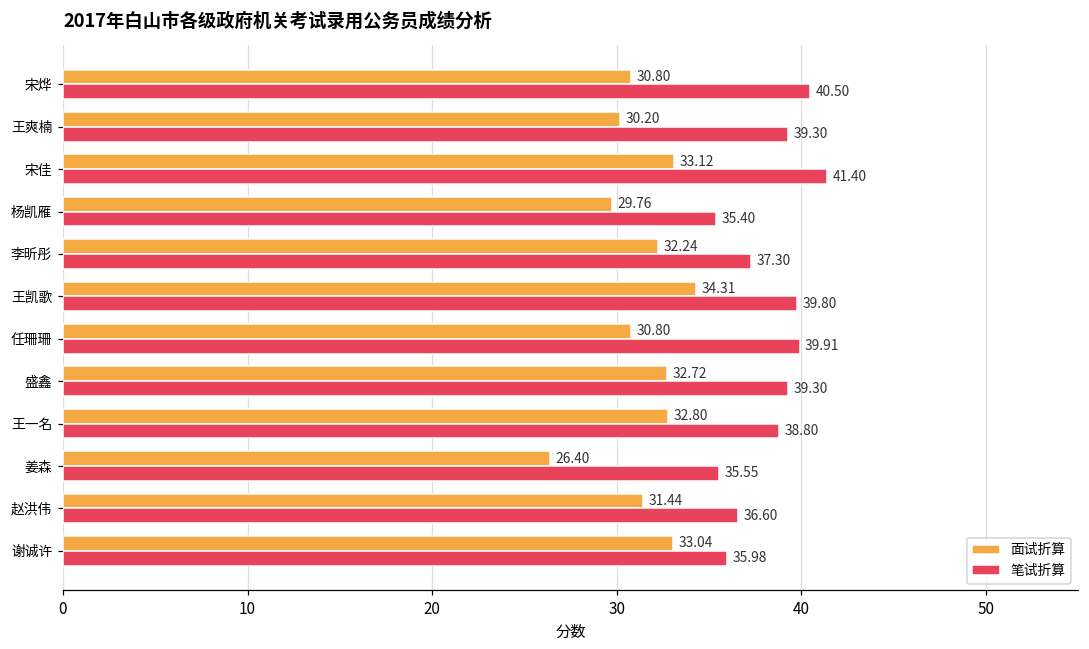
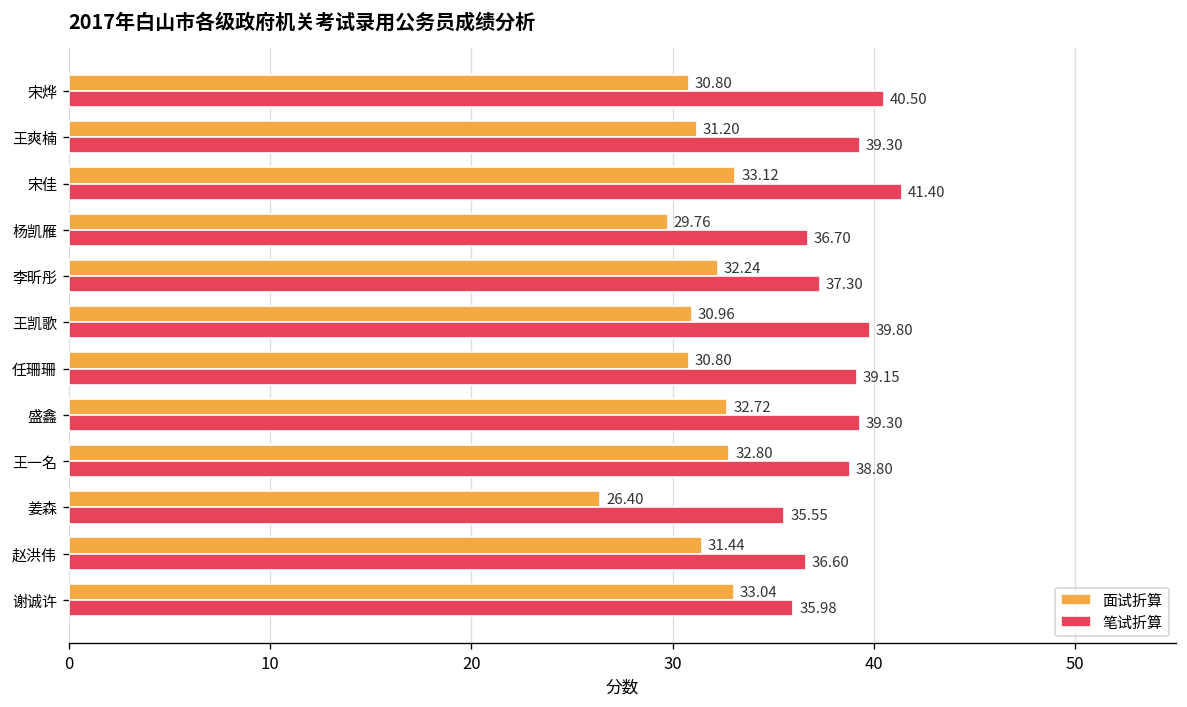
面试折算, 王爽楠: 30.20 -> 31.20
笔试折算, 杨凯雁: 35.40 -> 36.70
面试折算, 王凯歌: 34.31 -> 30.96
笔试折算, 任珊珊: 39.91 -> 39.15
